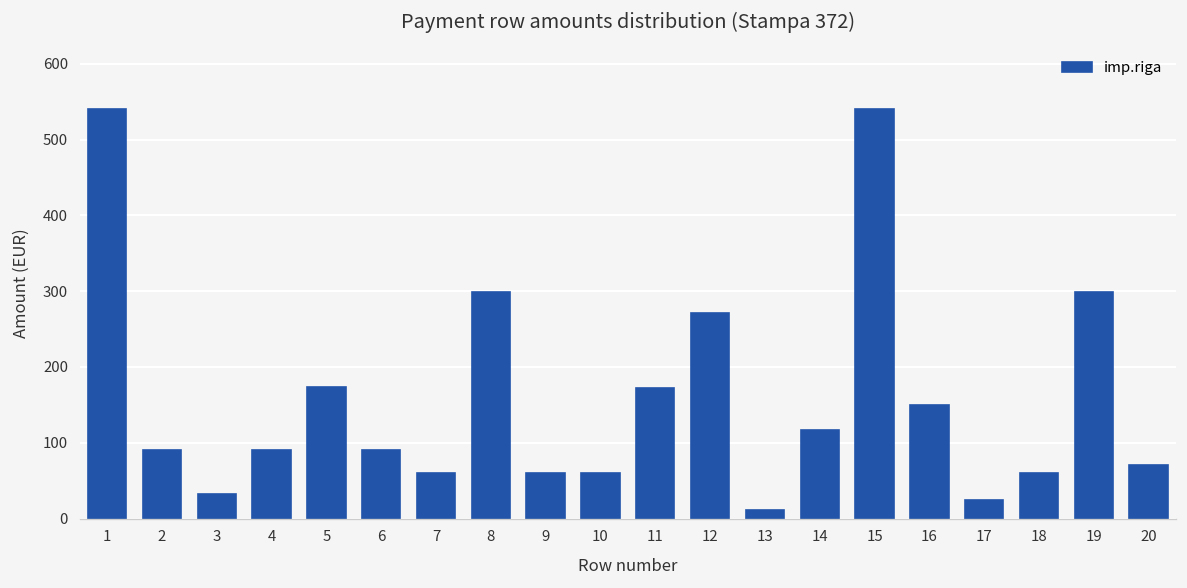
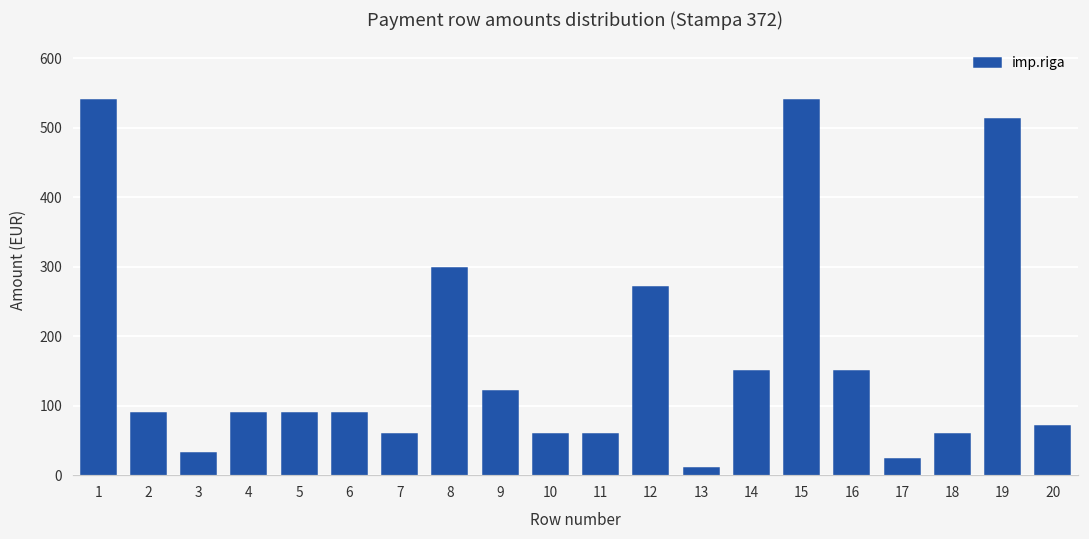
5: 170 -> 90
9: 60 -> 120
11: 170 -> 60
14: 120 -> 150
19: 300 -> 510
